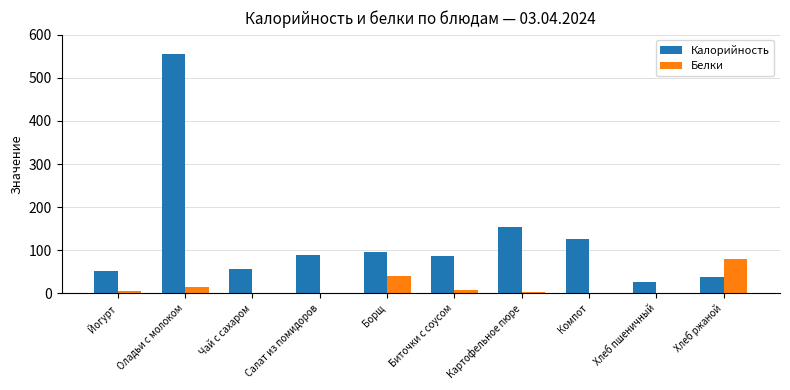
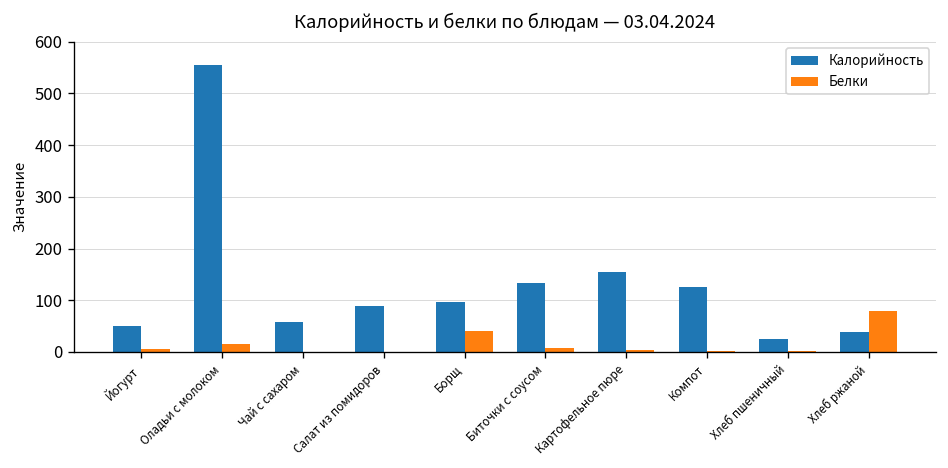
Калорийность, Биточки с соусом: 90 -> 130
